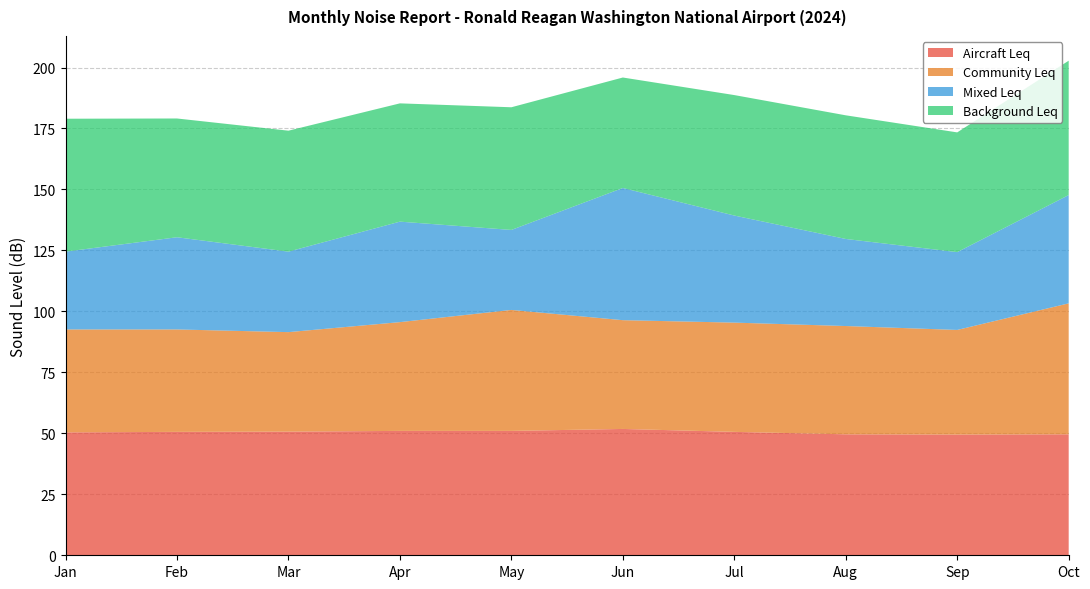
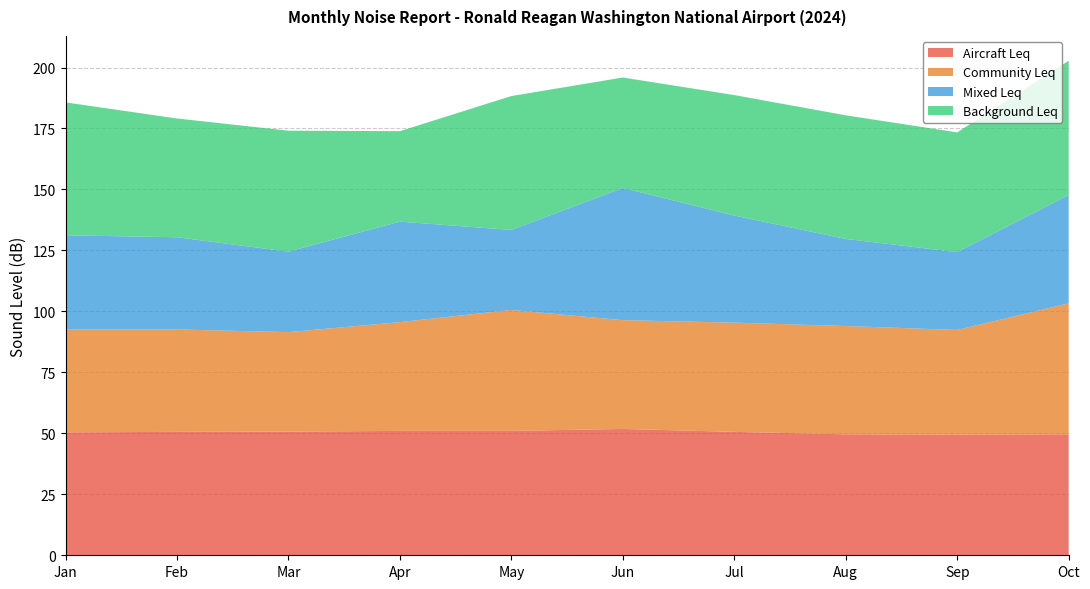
Mixed Leq, Jan: 32 -> 39
Background Leq, Apr: 49 -> 37
Background Leq, May: 50 -> 55
